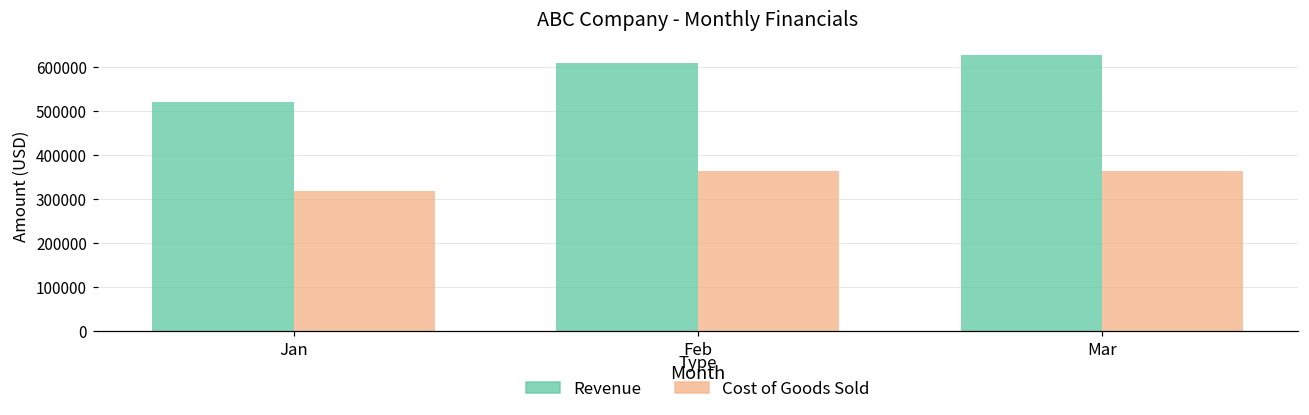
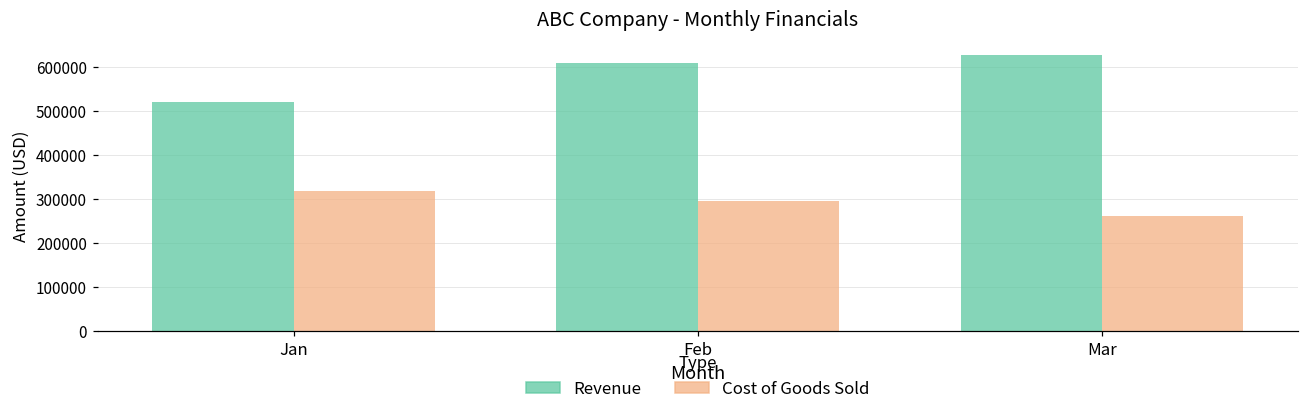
Cost of Goods Sold, Feb: 370000 -> 300000
Cost of Goods Sold, Mar: 360000 -> 260000
